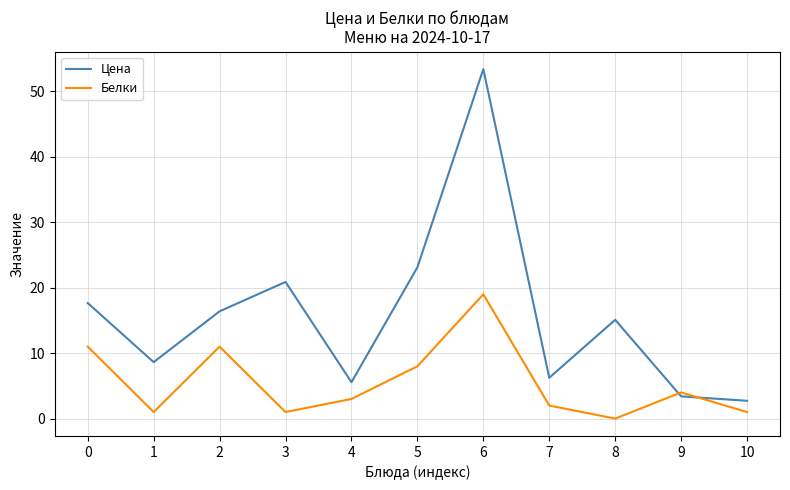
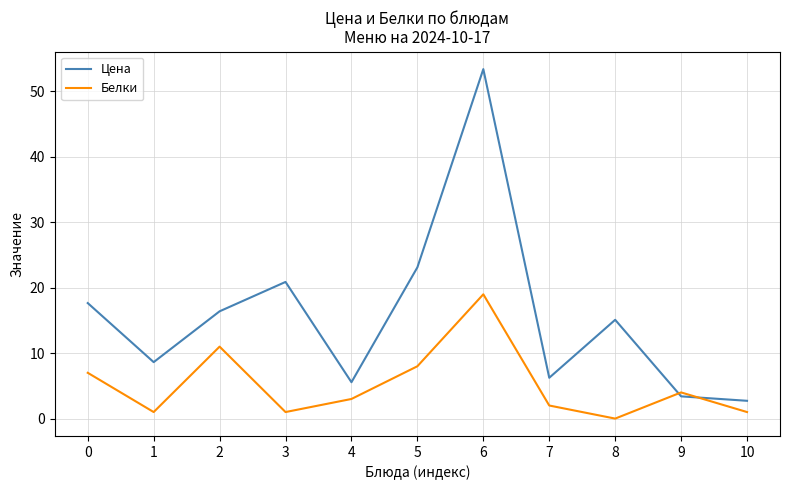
Белки, 0: 11 -> 7
